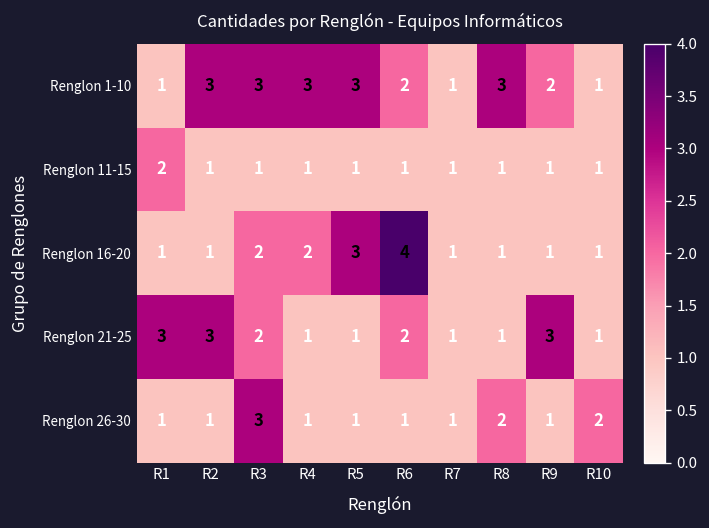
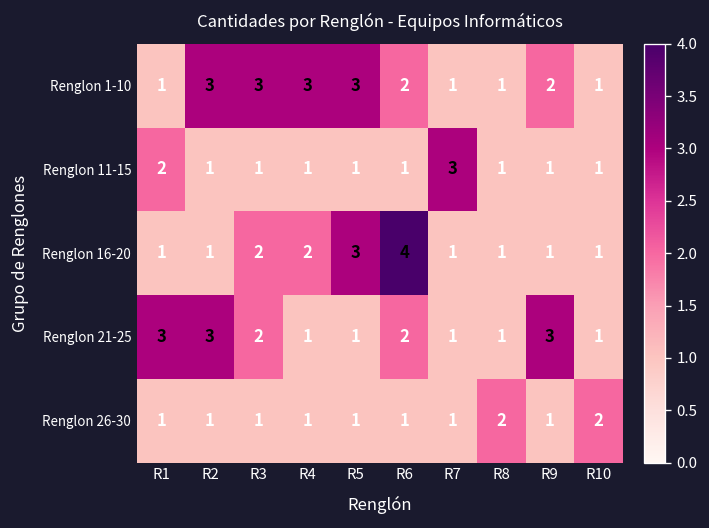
Renglon 1-10, R8: 3 -> 1
Renglon 11-15, R7: 1 -> 3
Renglon 26-30, R3: 3 -> 1
